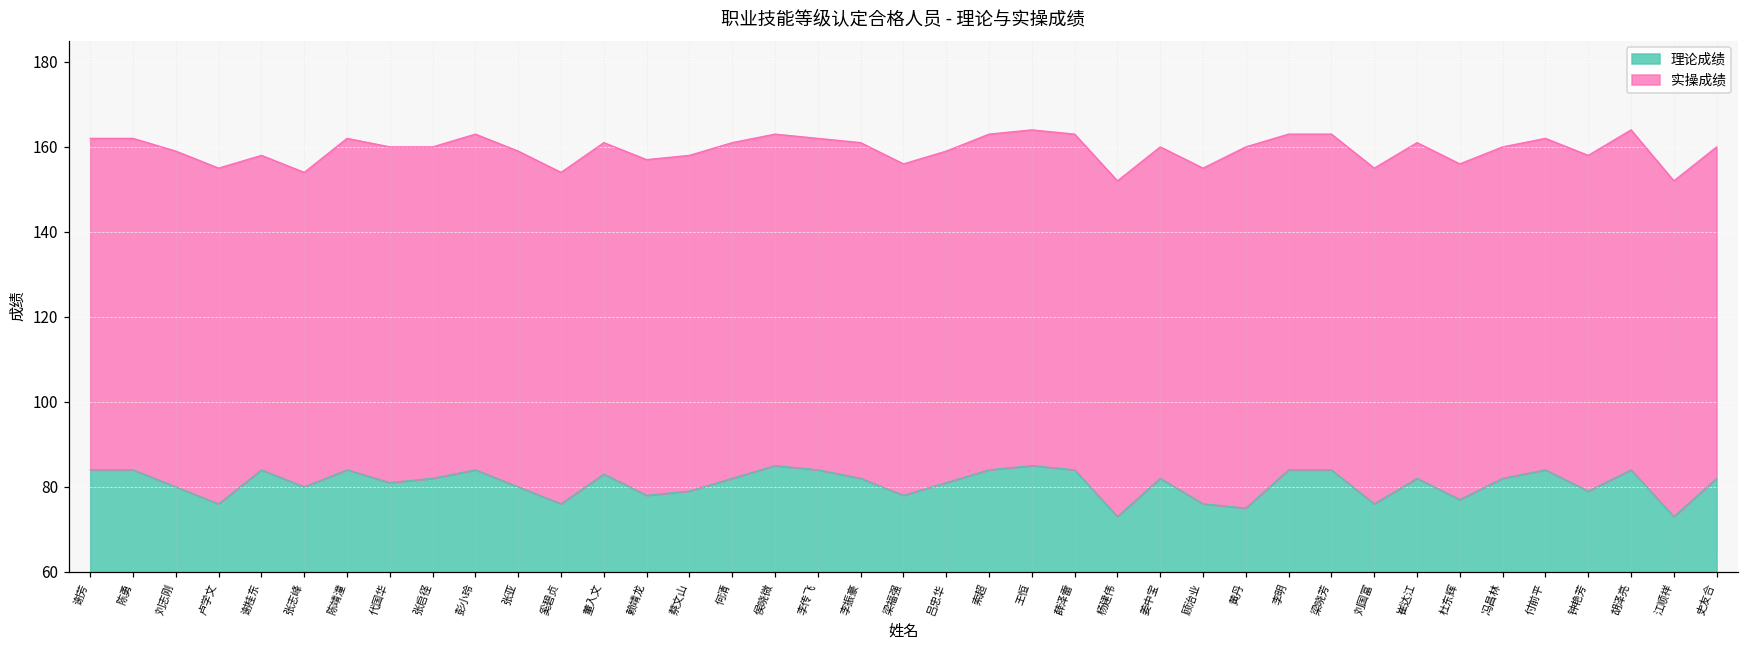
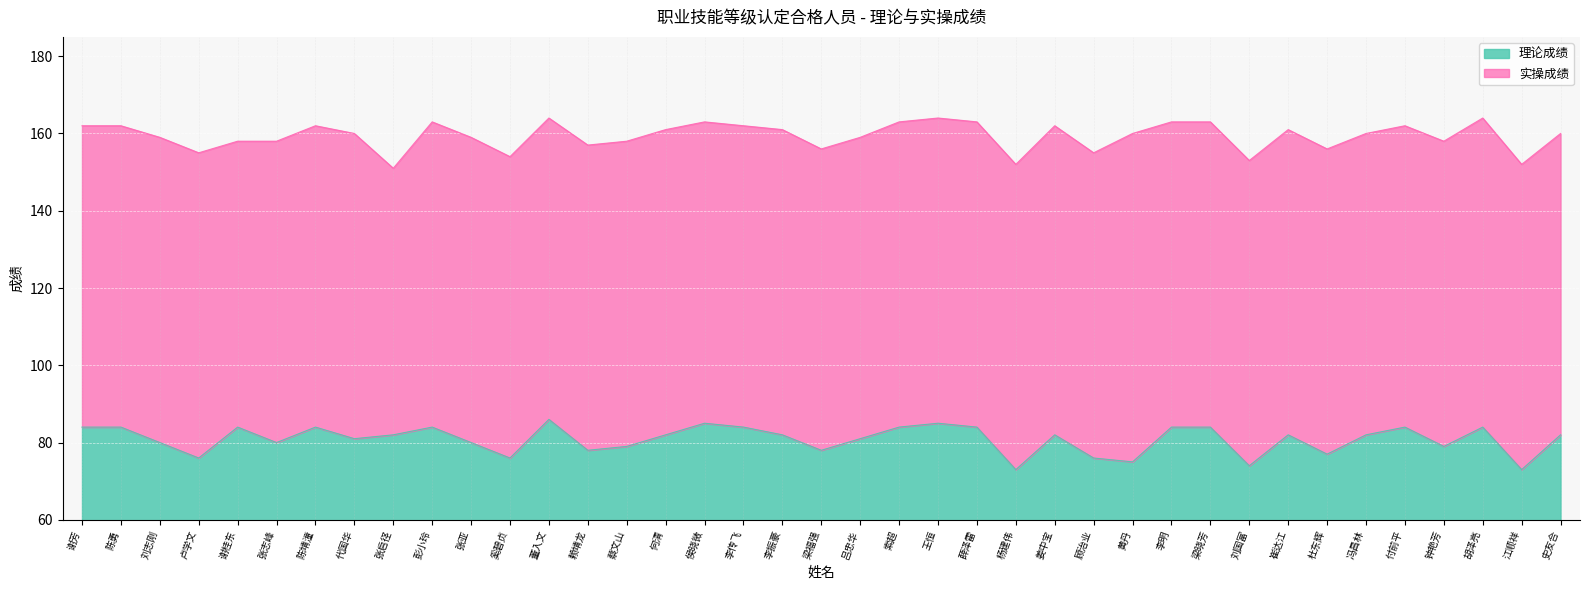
实操成绩, 张志峰: 74 -> 78
实操成绩, 张启径: 78 -> 69
理论成绩, 董入文: 83 -> 86
实操成绩, 姜中宝: 78 -> 80
理论成绩, 刘国富: 76 -> 74
